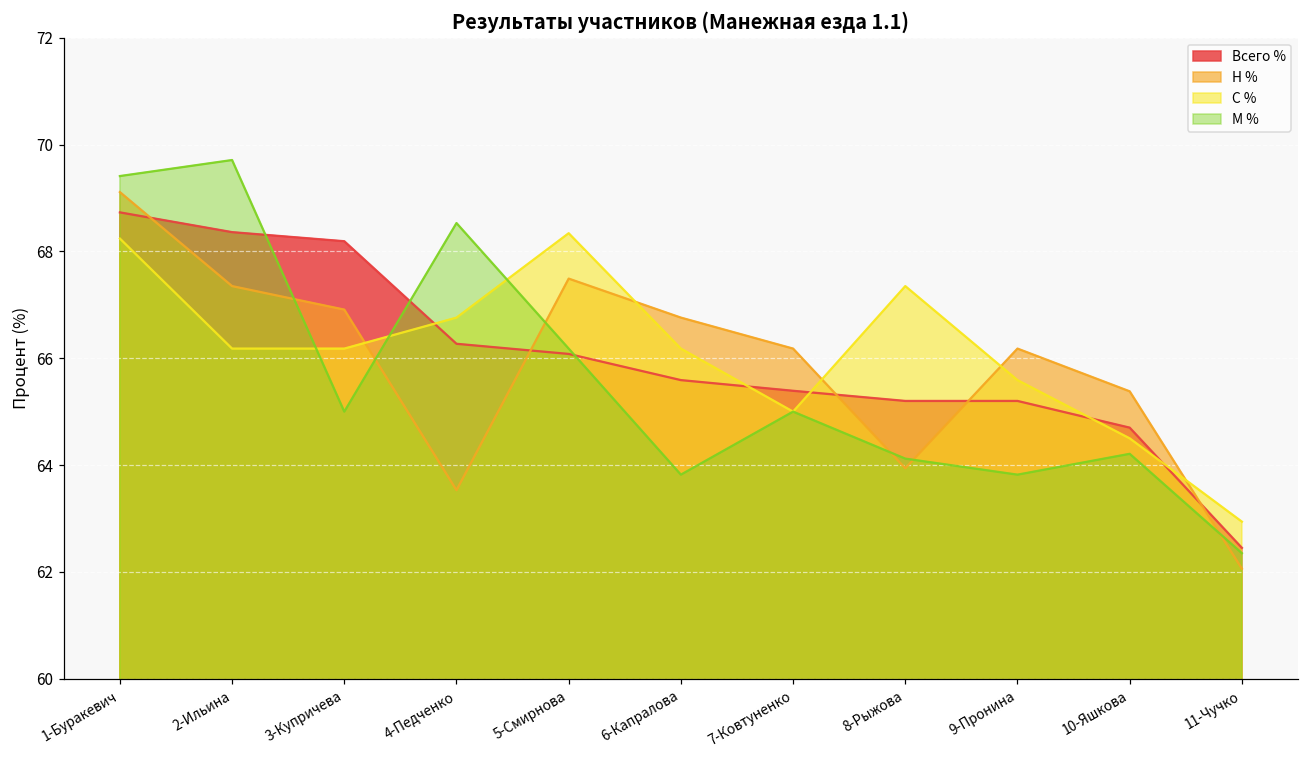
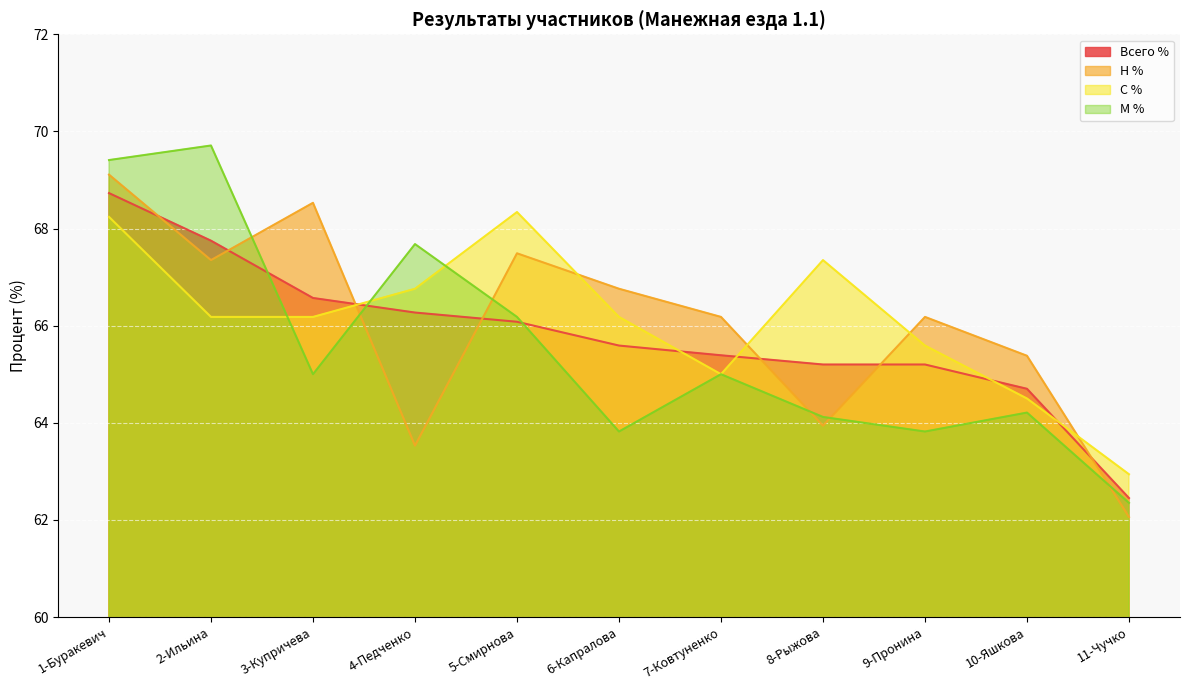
Всего %, 2-Ильина: 68.4 -> 67.8
Всего %, 3-Купричева: 68.2 -> 66.6
Н %, 3-Купричева: 66.9 -> 68.5
М %, 4-Педченко: 68.5 -> 67.7
